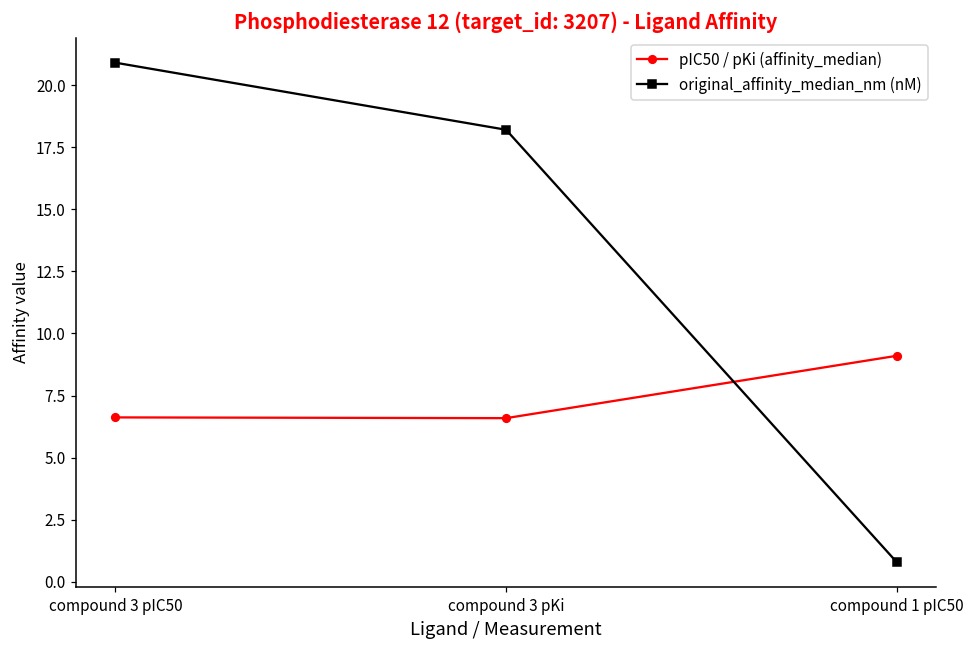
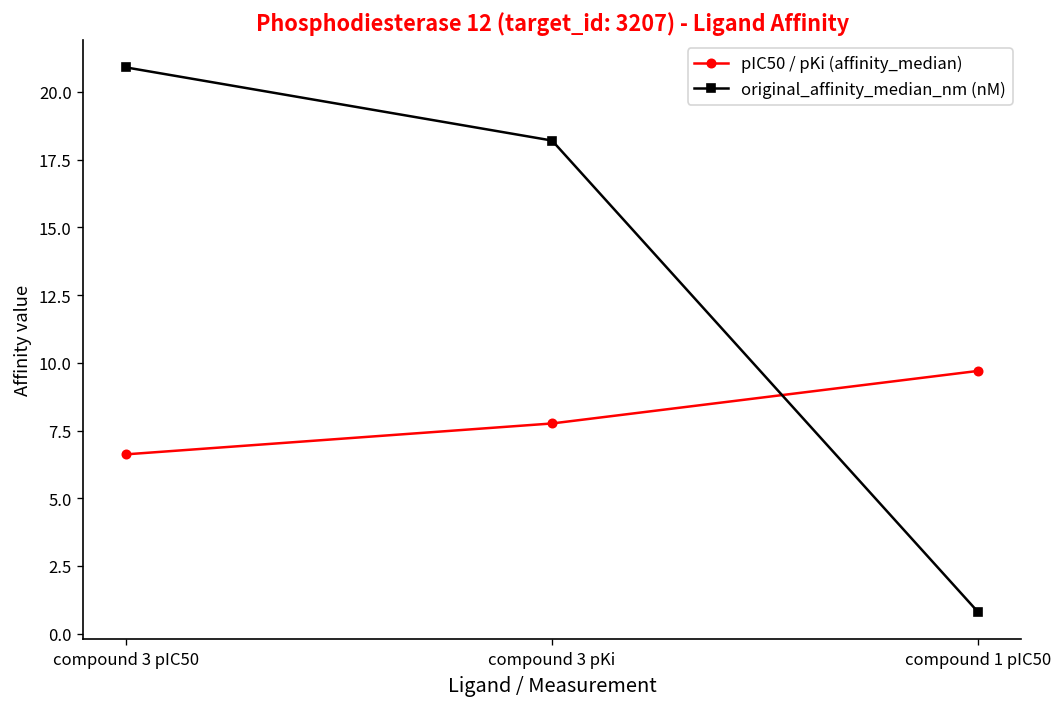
pIC50 / pKi (affinity_median), compound 3 pKi: 6.6 -> 7.8
pIC50 / pKi (affinity_median), compound 1 pIC50: 9.1 -> 9.7
